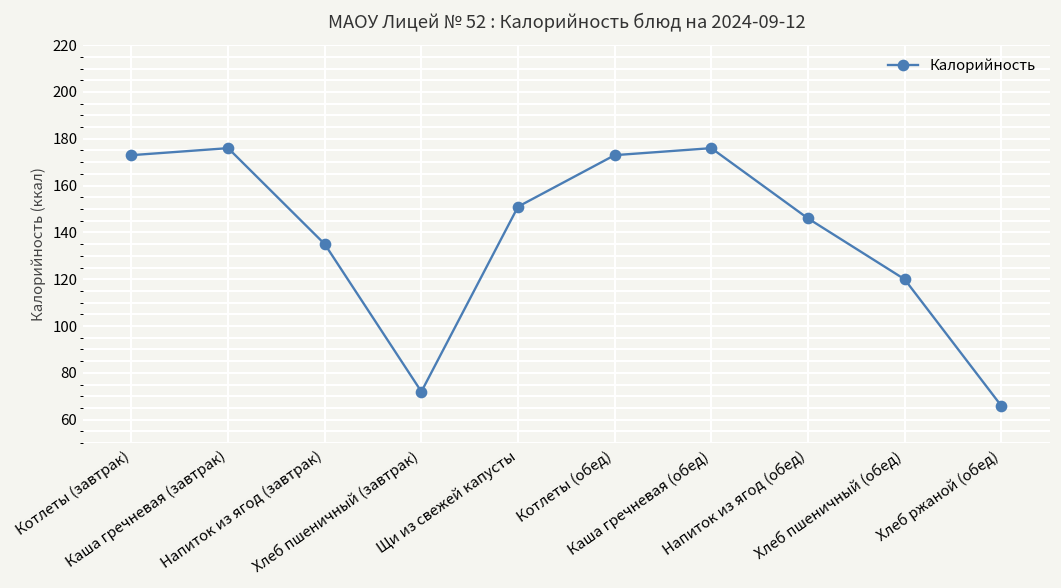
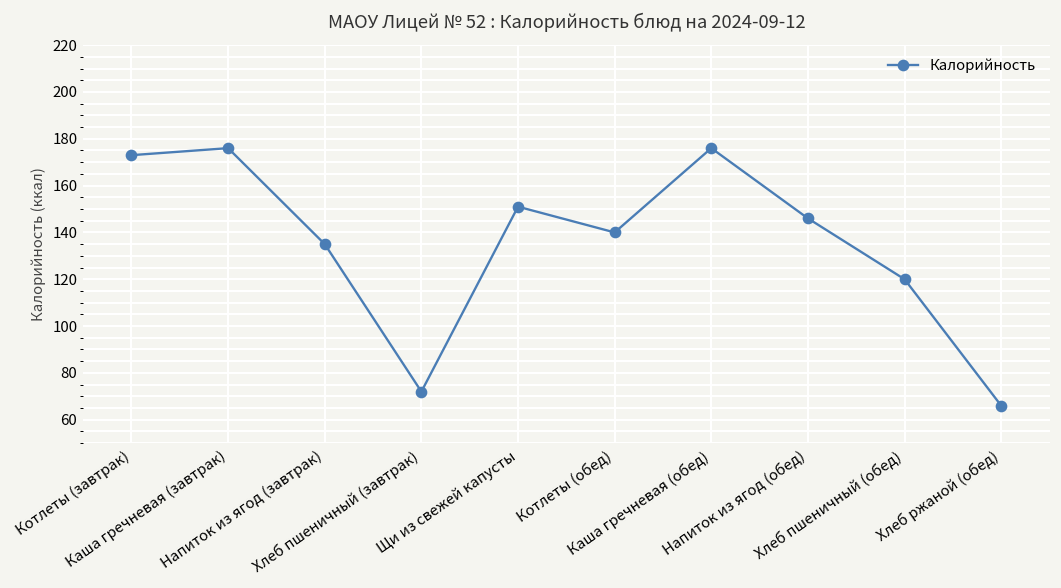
Котлеты (обед): 173 -> 140
